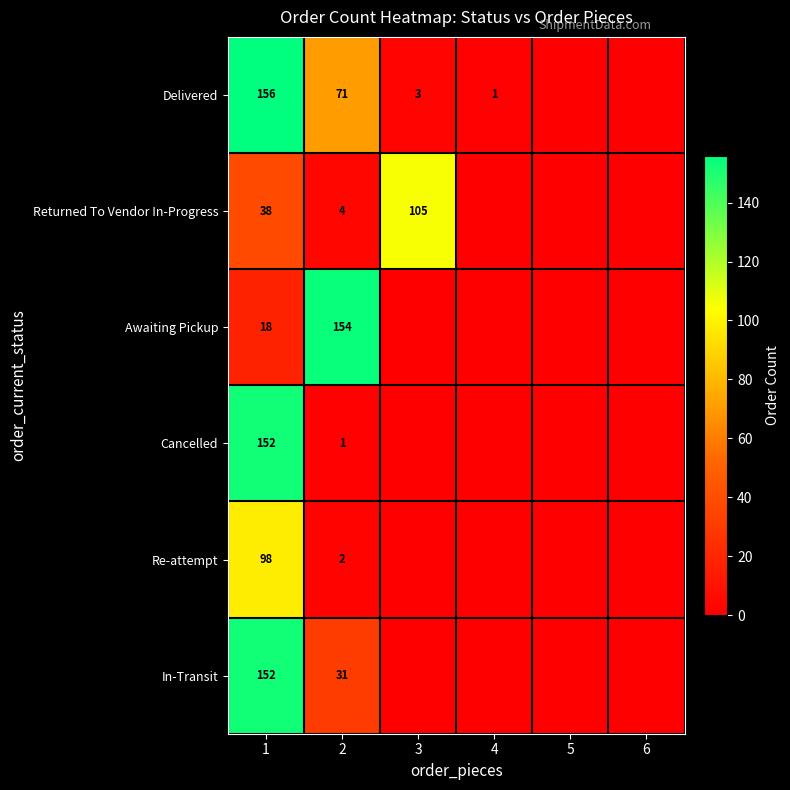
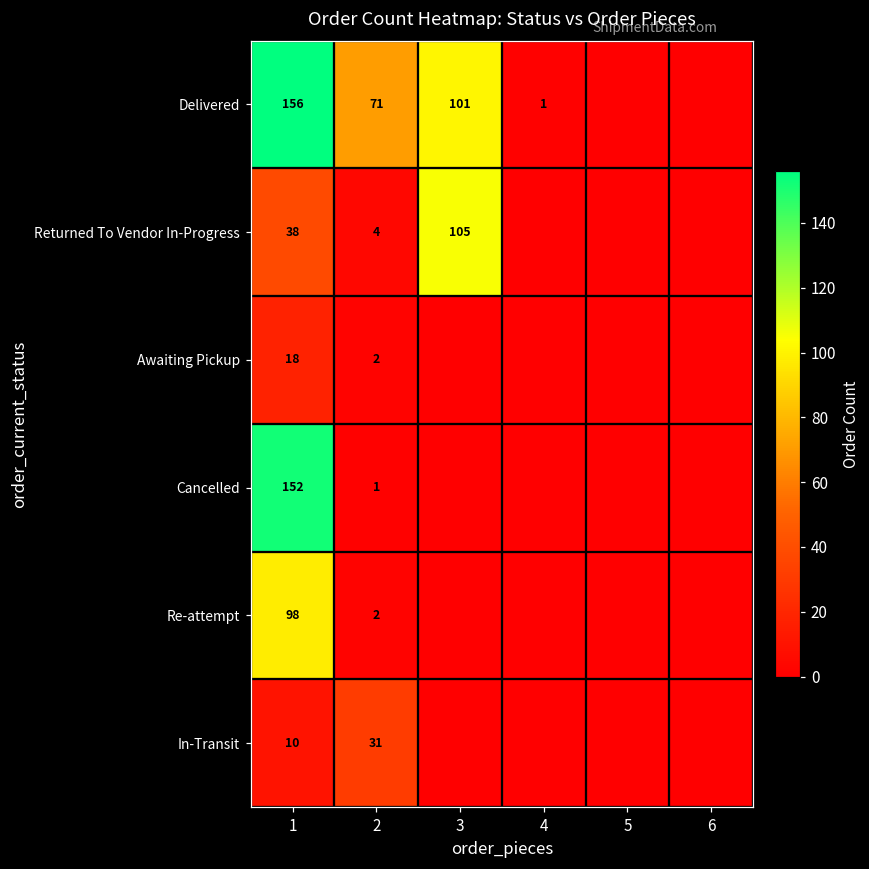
Delivered, 3: 3 -> 101
Awaiting Pickup, 2: 154 -> 2
In-Transit, 1: 152 -> 10
